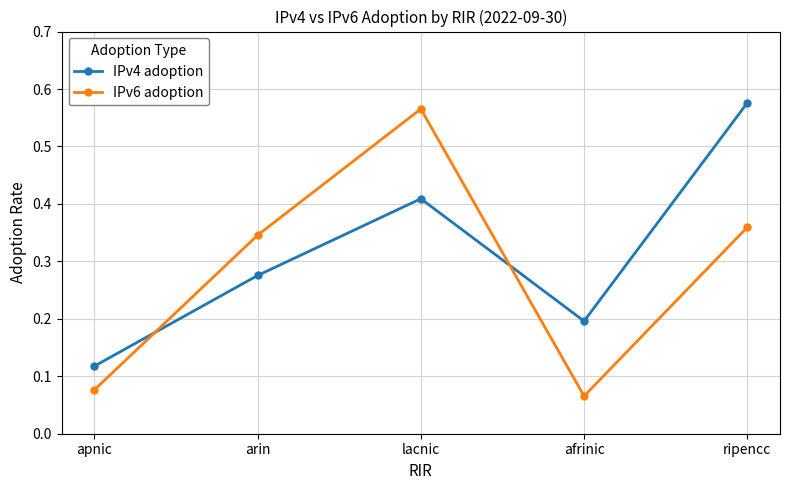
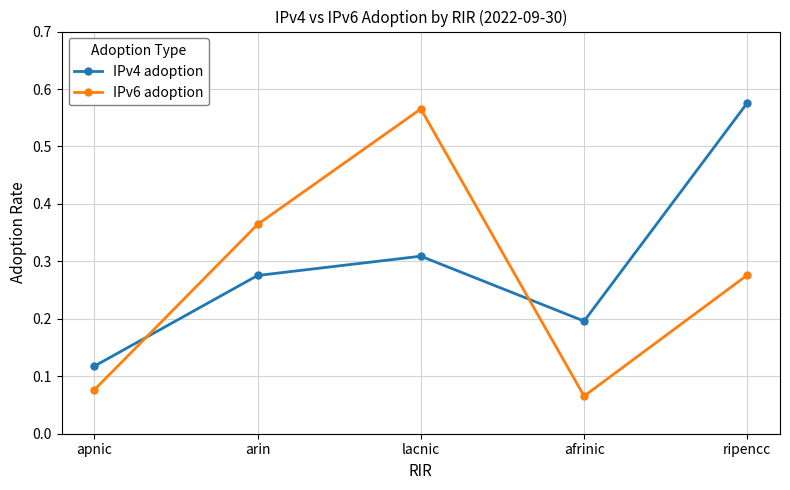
IPv6 adoption, arin: 0.35 -> 0.36
IPv4 adoption, lacnic: 0.41 -> 0.31
IPv6 adoption, ripencc: 0.36 -> 0.28
